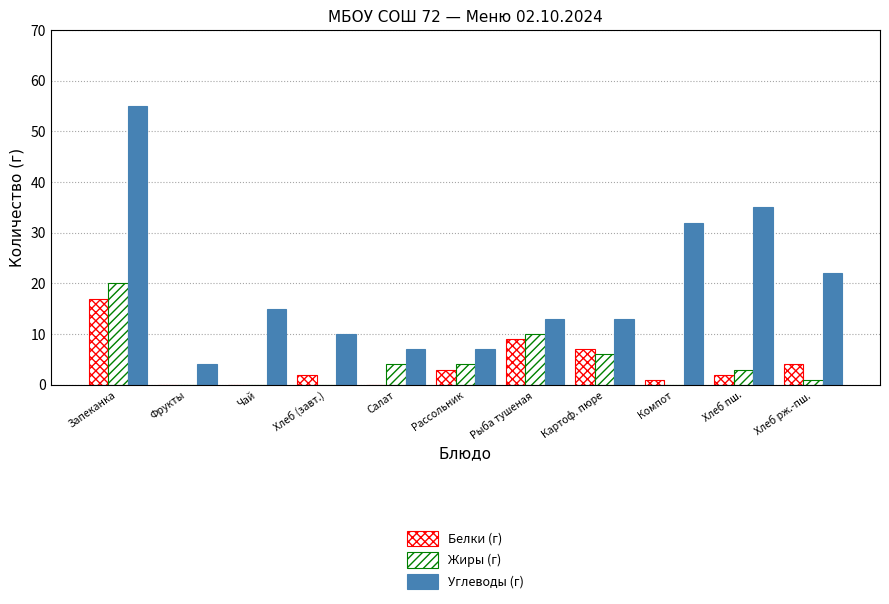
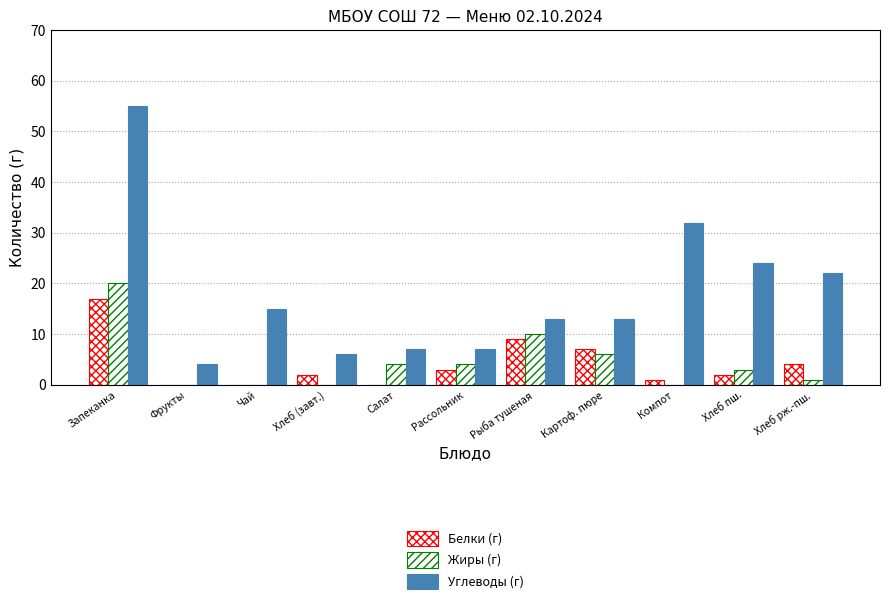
Углеводы (г), Хлеб (завт.): 10 -> 6
Углеводы (г), Хлеб пш.: 35 -> 24
